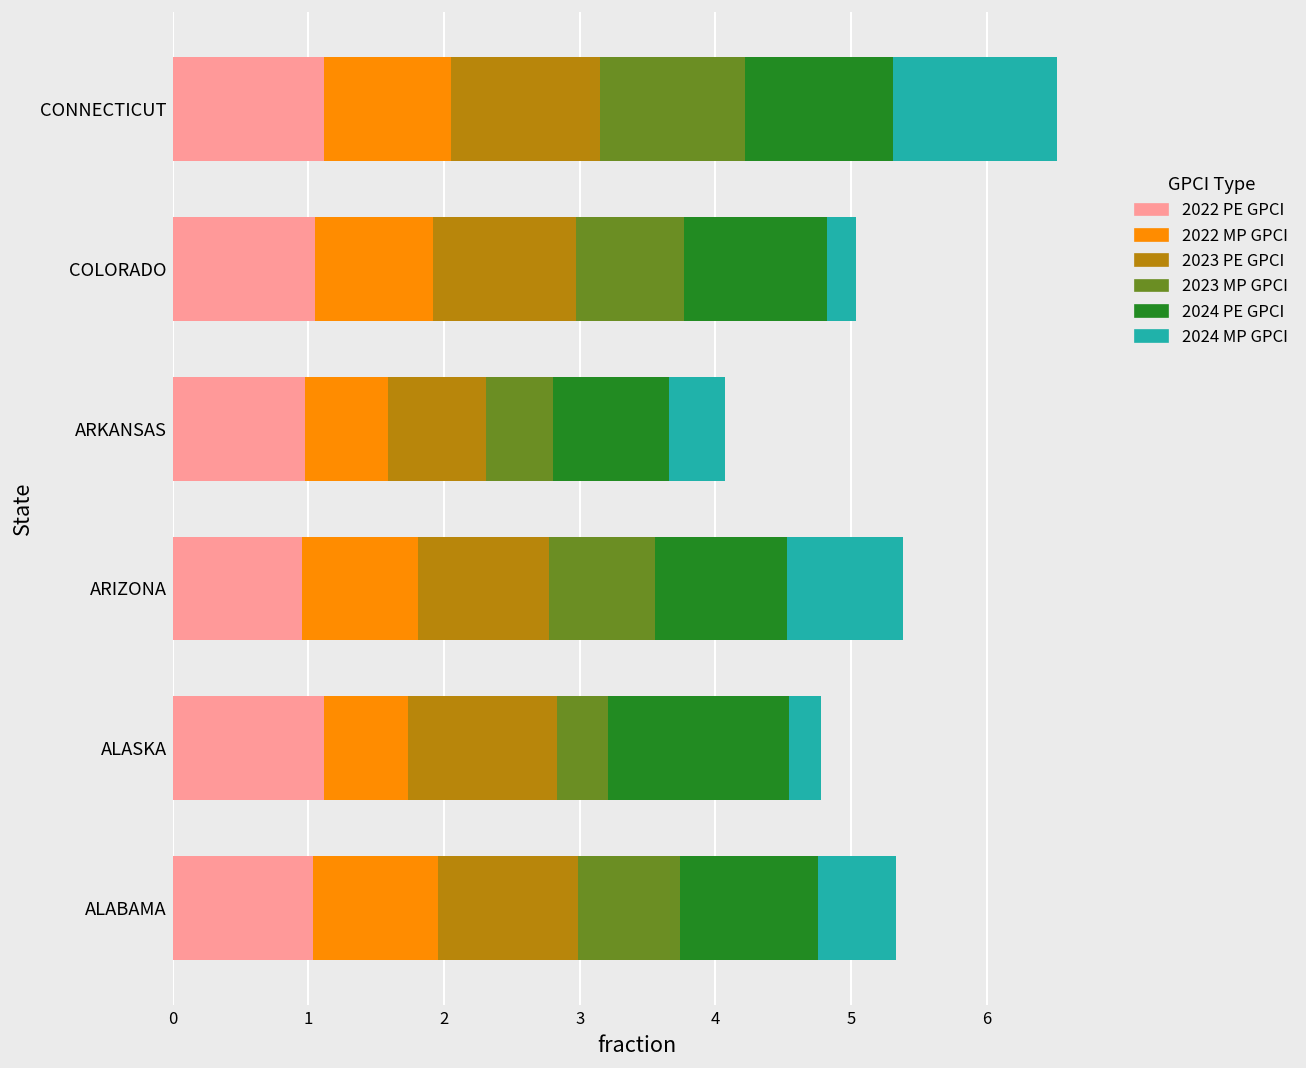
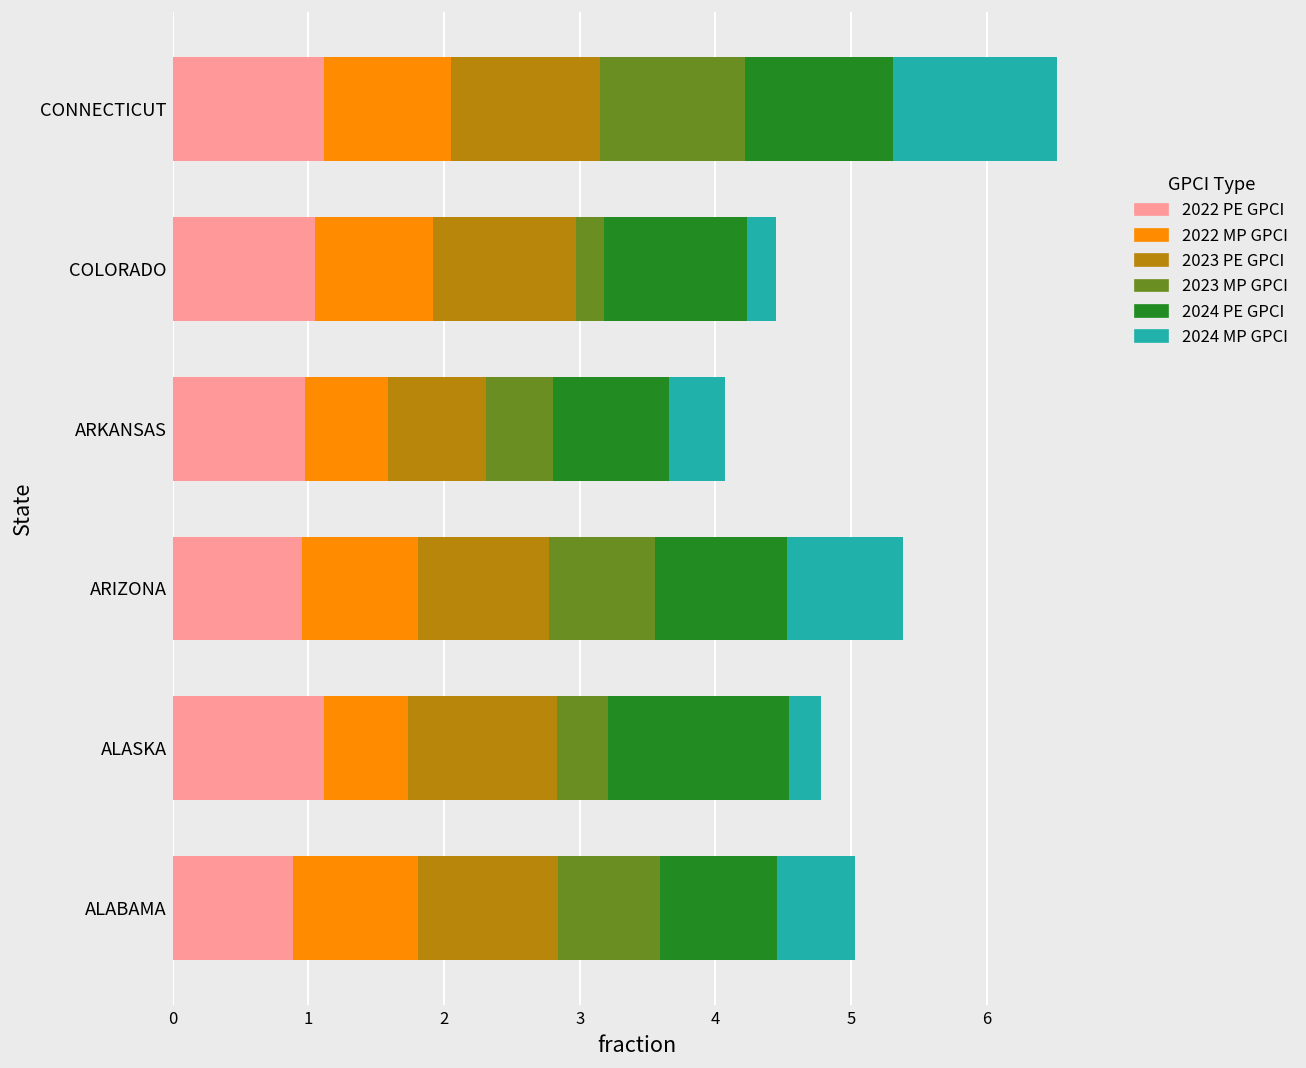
2023 MP GPCI, COLORADO: 0.80 -> 0.20
2022 PE GPCI, ALABAMA: 1.04 -> 0.89
2024 PE GPCI, ALABAMA: 1.02 -> 0.87
